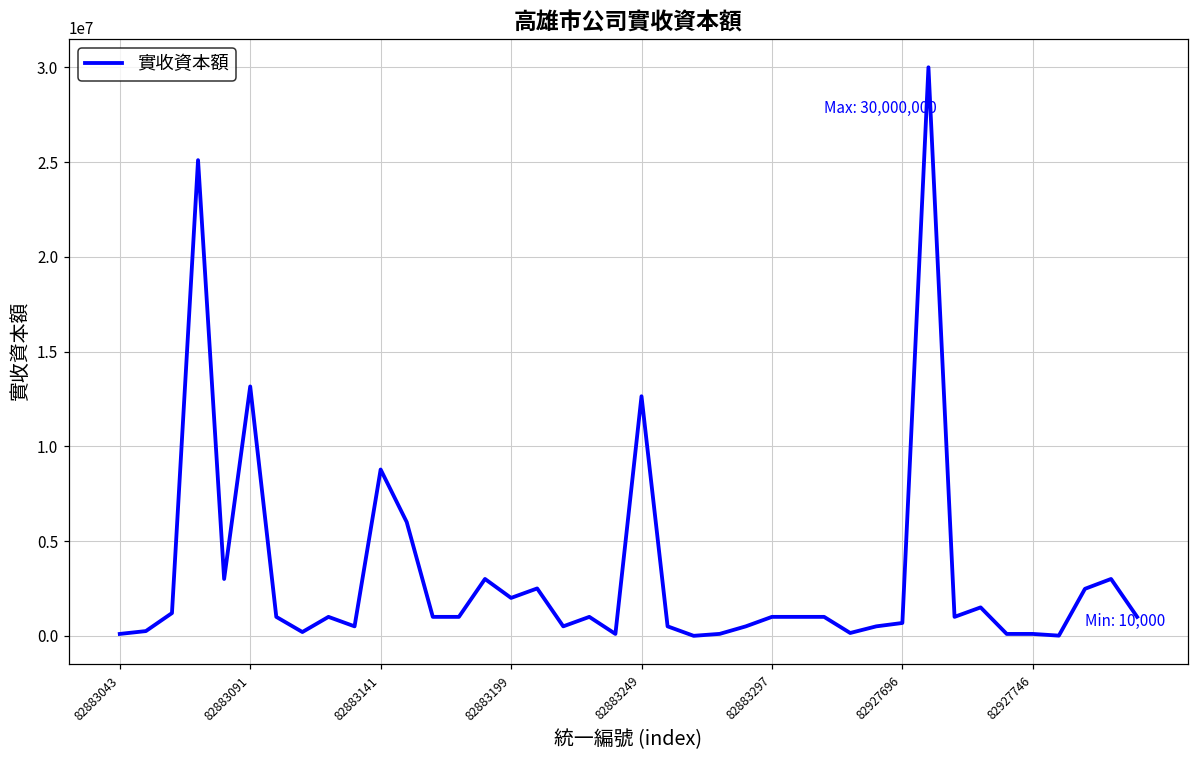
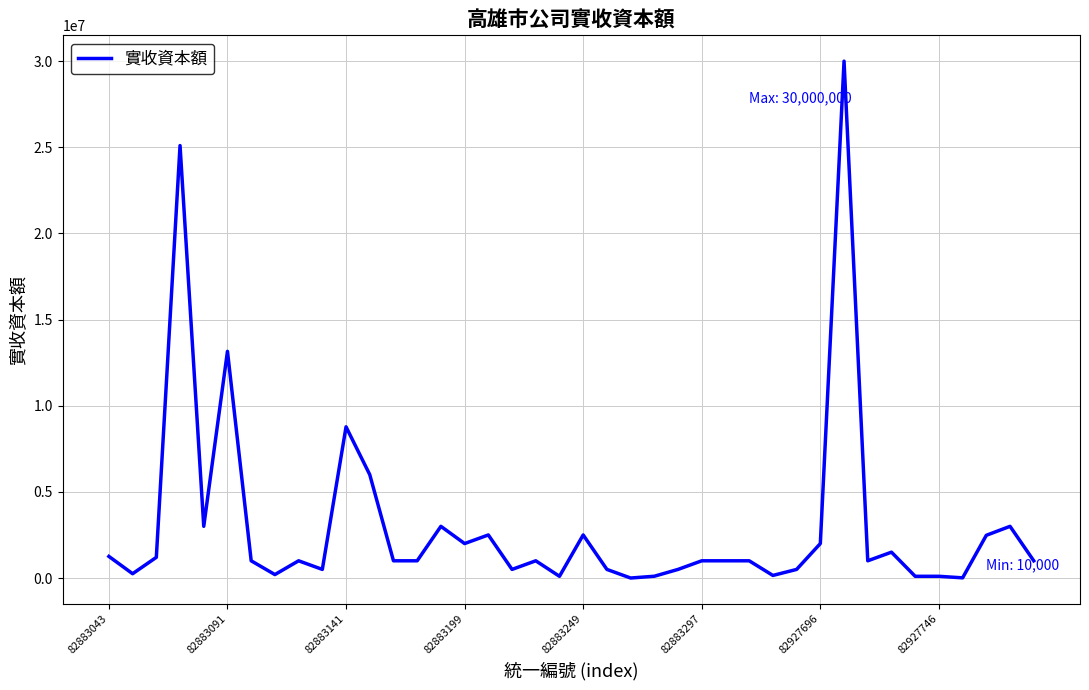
82883043: 100000 -> 1300000
82883249: 12600000 -> 2500000
82927696: 700000 -> 2000000
